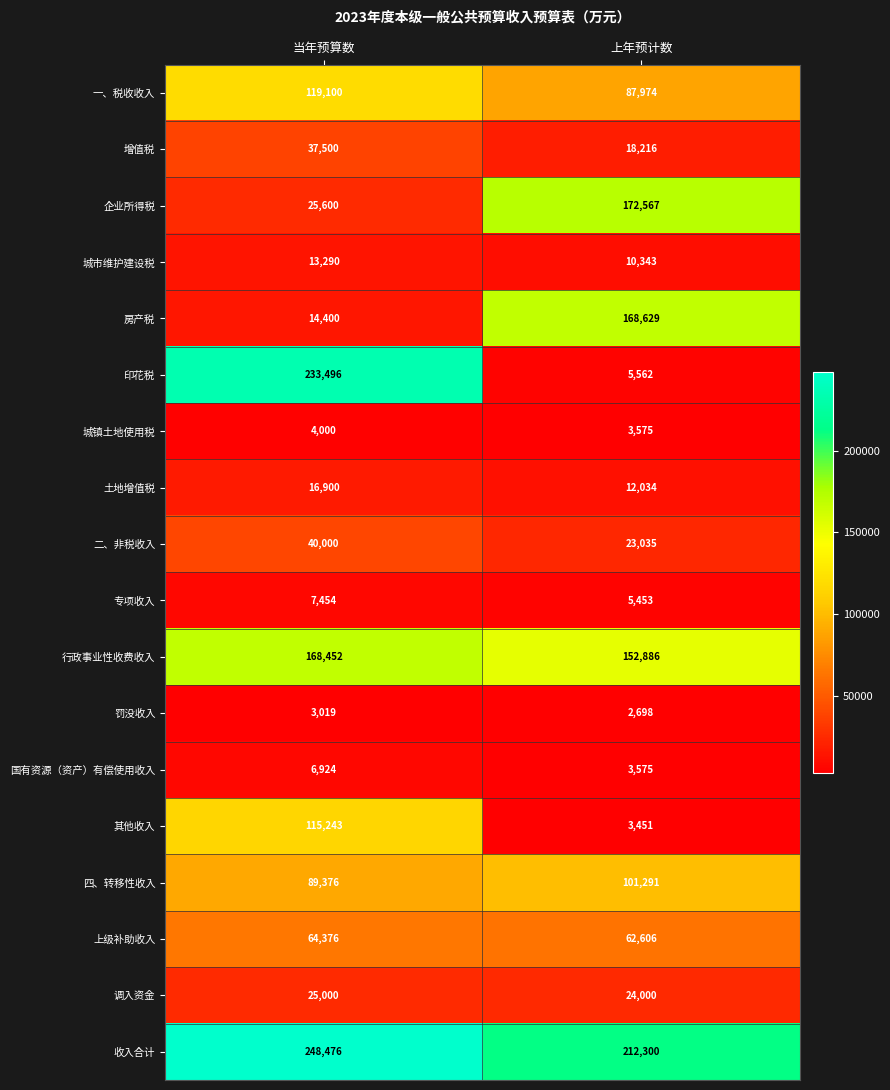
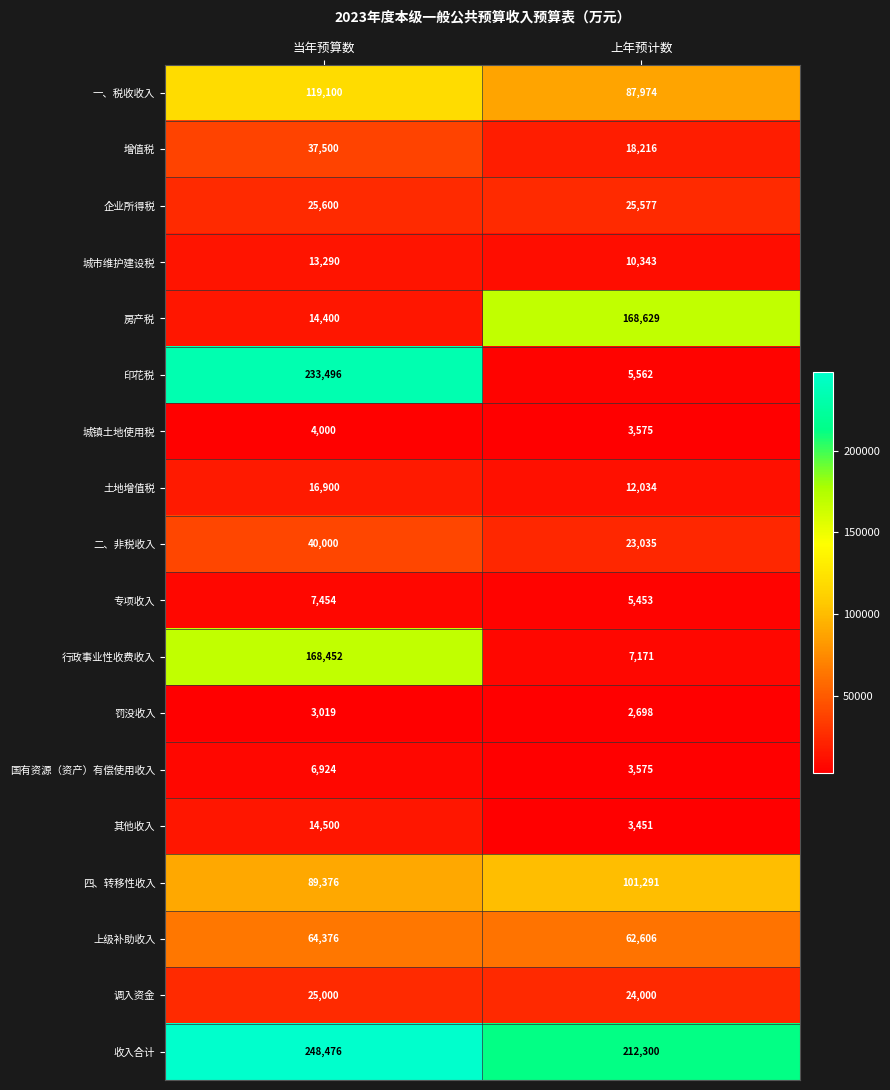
企业所得税, 上年预计数: 172,567 -> 25,577
行政事业性收费收入, 上年预计数: 152,886 -> 7,171
其他收入, 当年预算数: 115,243 -> 14,500
